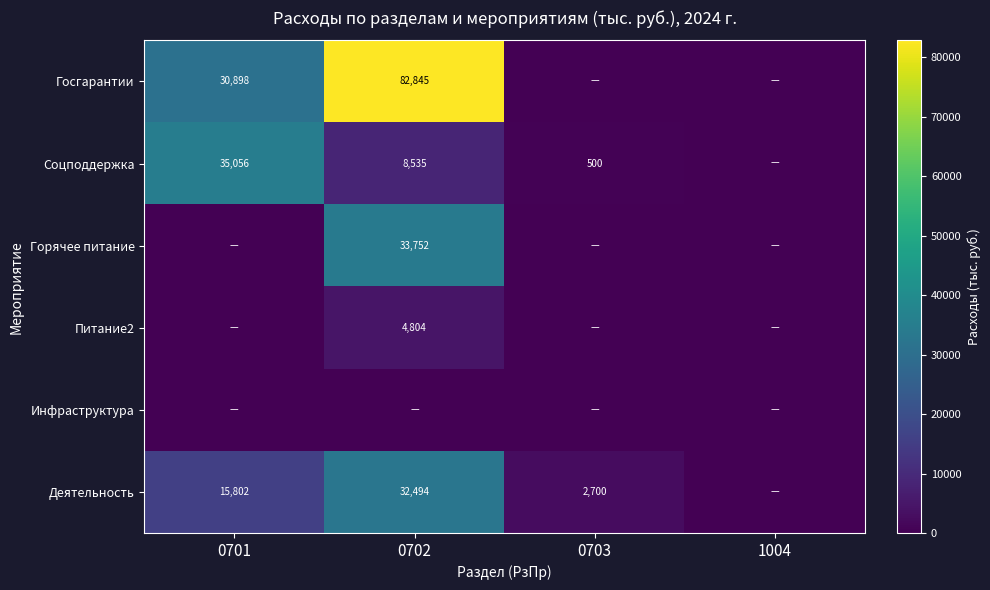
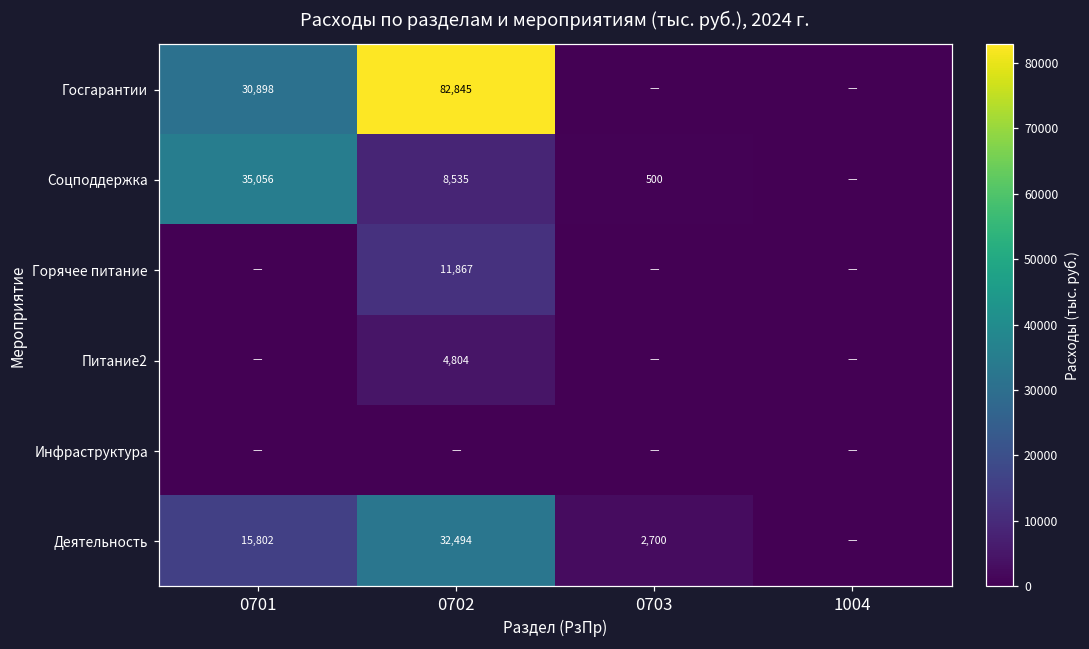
Горячее питание, 0702: 33,752 -> 11,867
